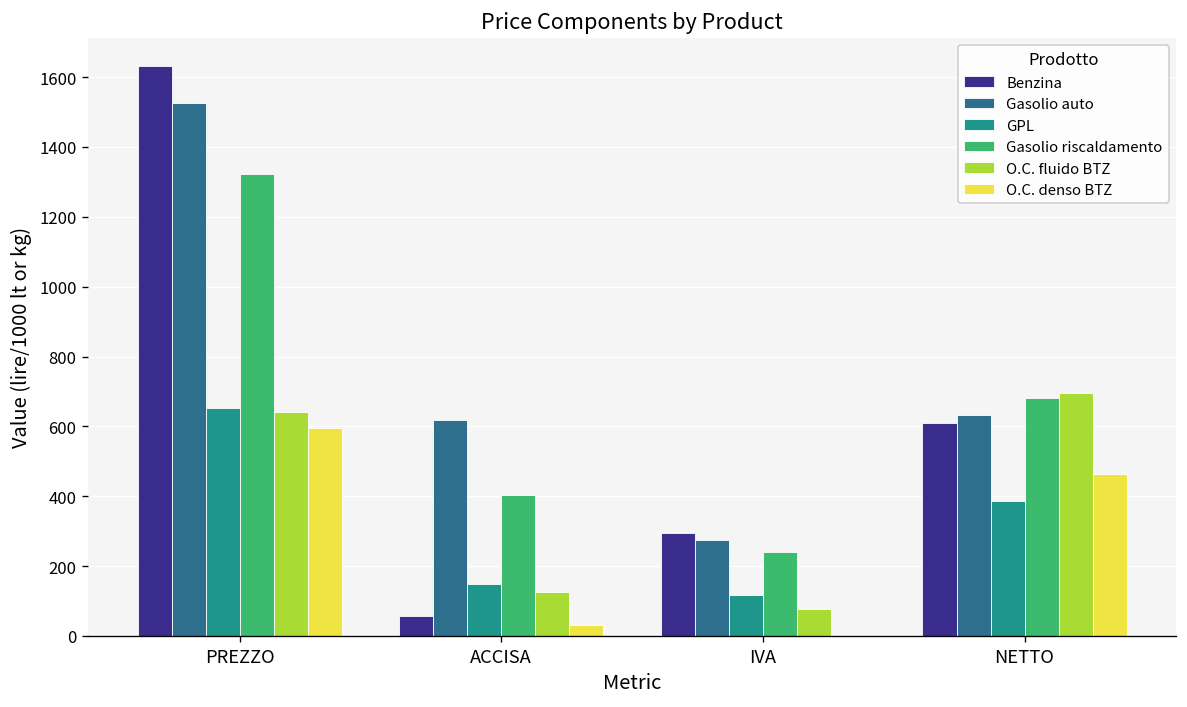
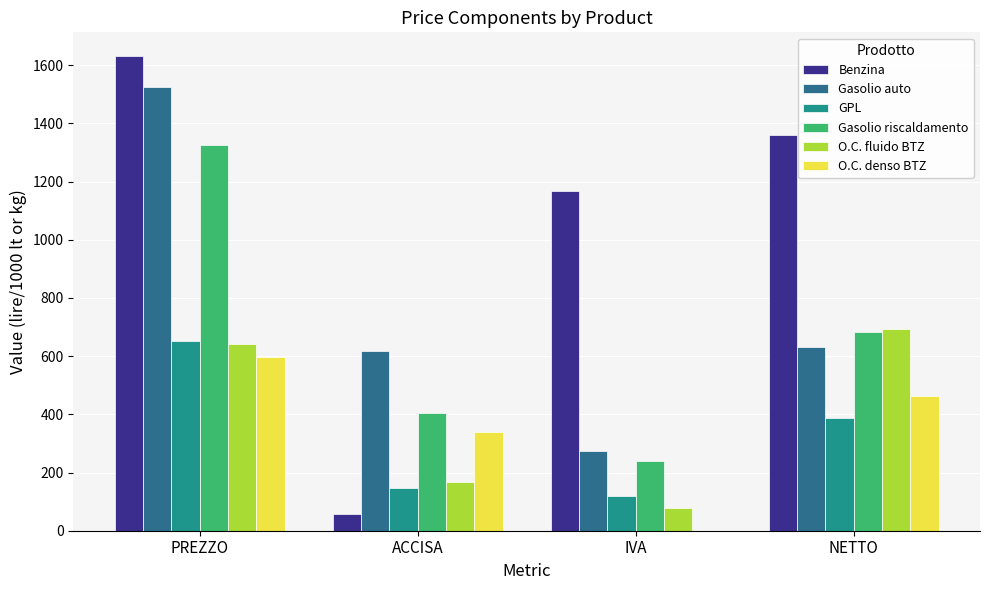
O.C. fluido BTZ, ACCISA: 120 -> 170
O.C. denso BTZ, ACCISA: 30 -> 340
Benzina, IVA: 290 -> 1170
Benzina, NETTO: 610 -> 1360
